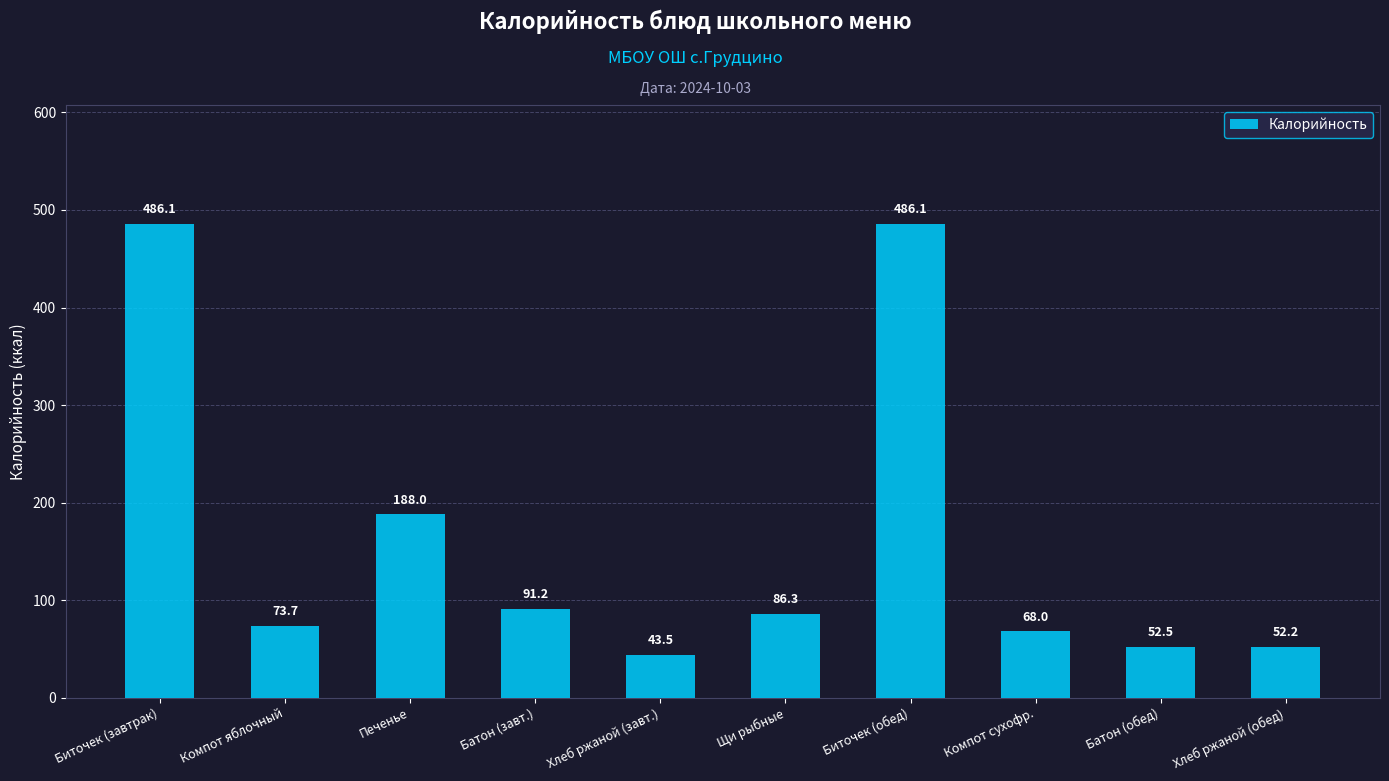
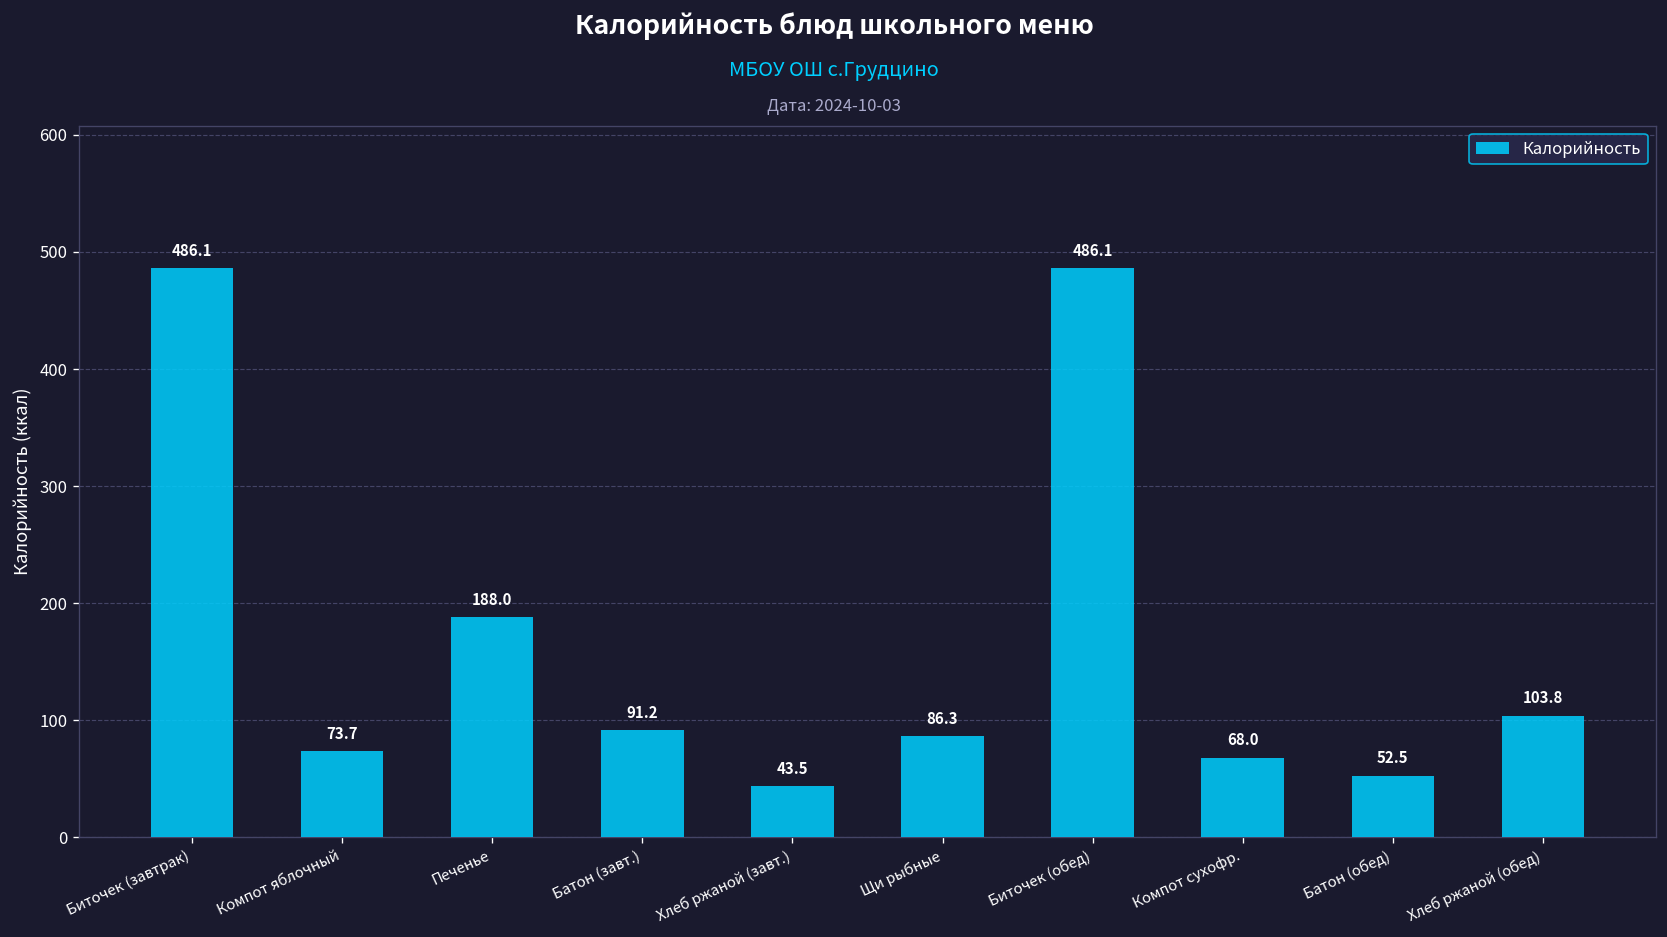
Хлеб ржаной (обед): 52.2 -> 103.8
